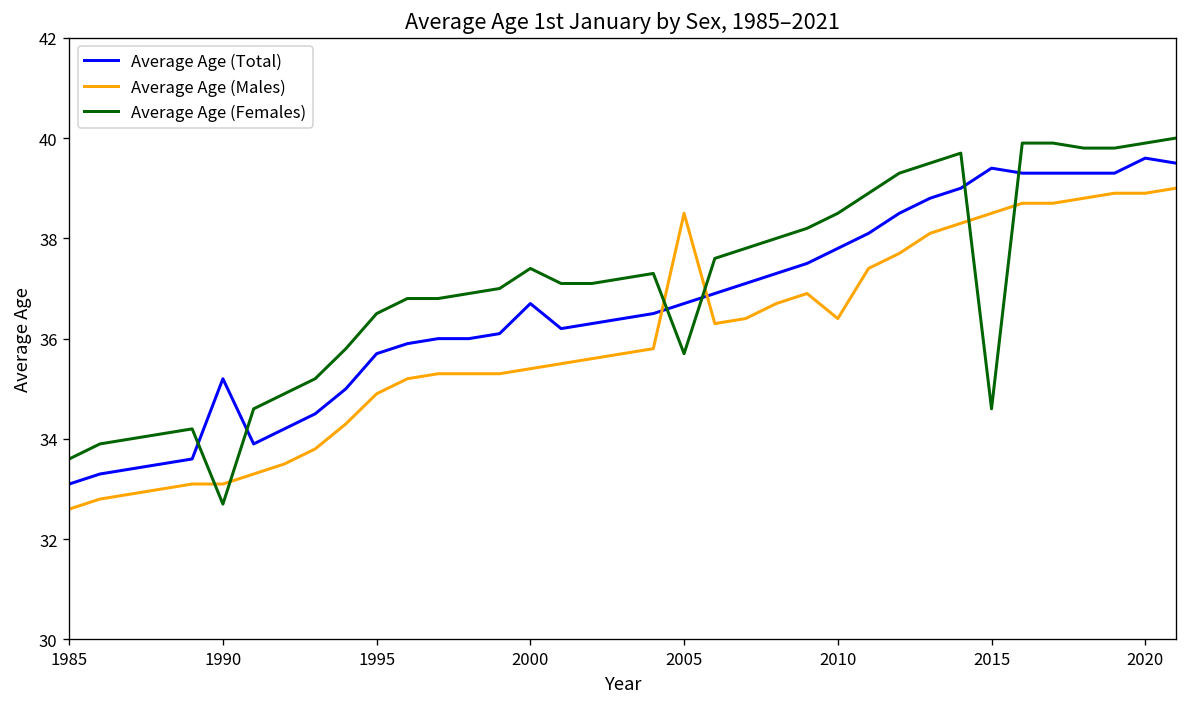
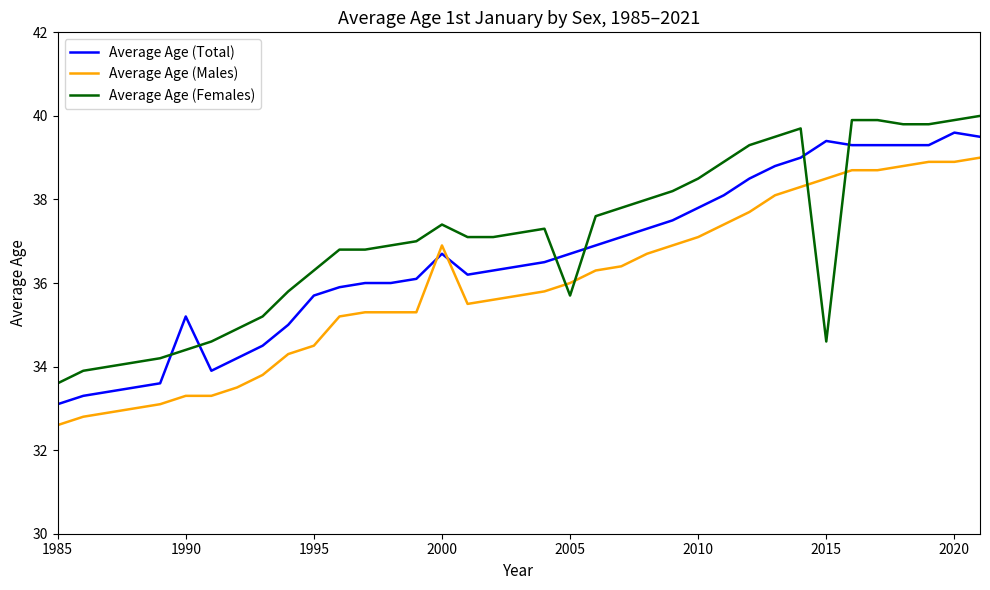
Average Age (Males), 1990: 33.1 -> 33.3
Average Age (Females), 1990: 32.7 -> 34.4
Average Age (Males), 1995: 34.9 -> 34.5
Average Age (Females), 1995: 36.5 -> 36.3
Average Age (Males), 2000: 35.4 -> 36.9
Average Age (Males), 2005: 38.5 -> 36.0
Average Age (Males), 2010: 36.4 -> 37.1
